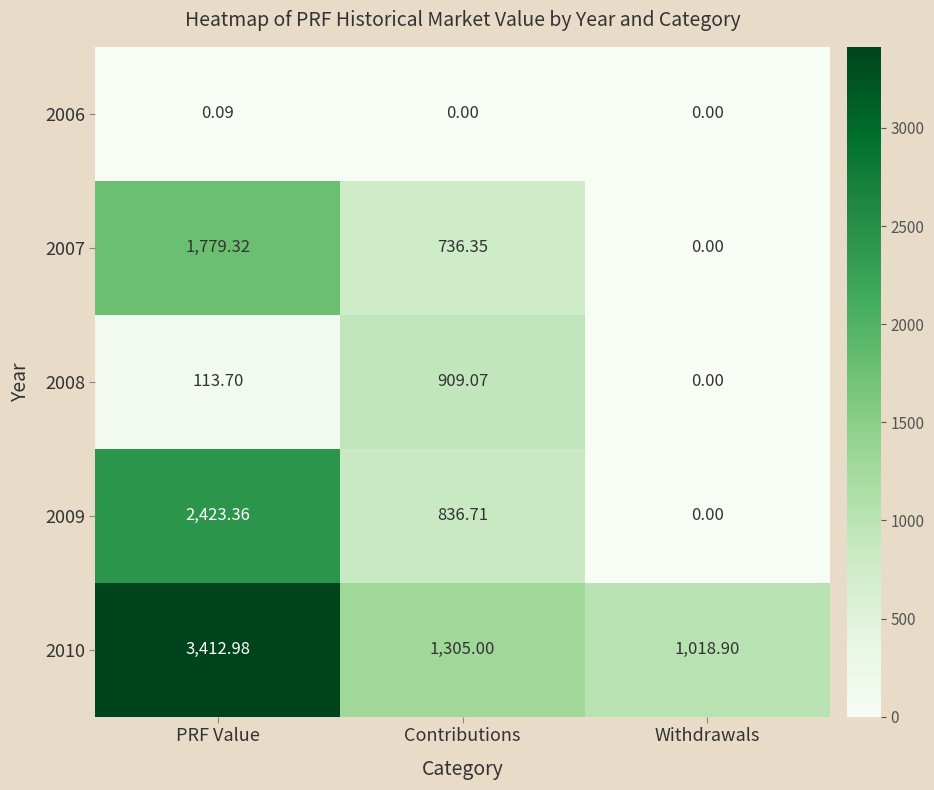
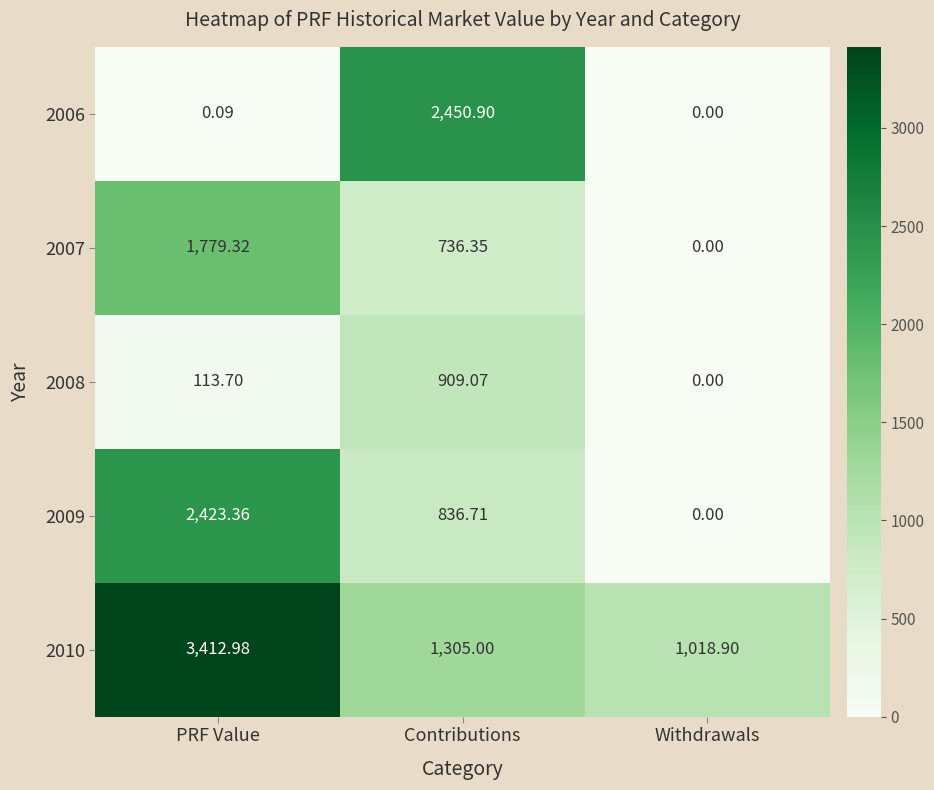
2006, Contributions: 0.00 -> 2,450.90
